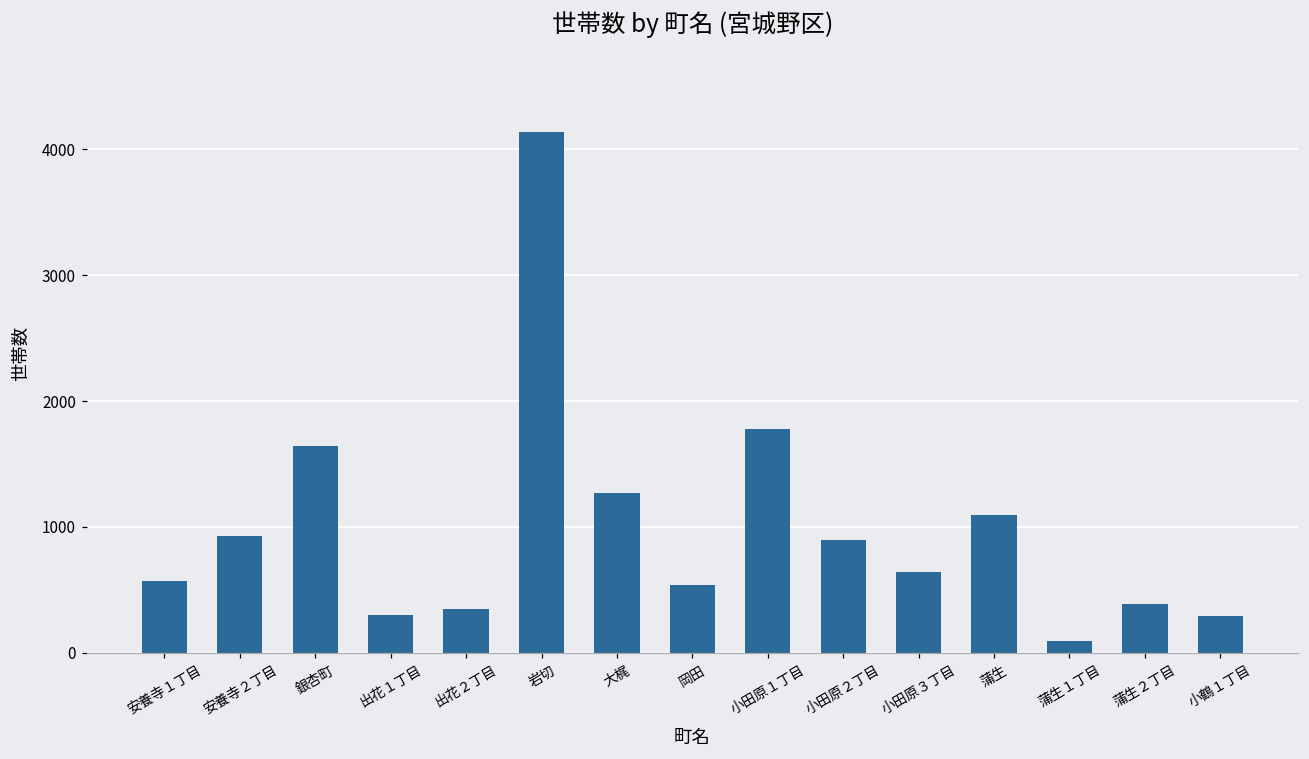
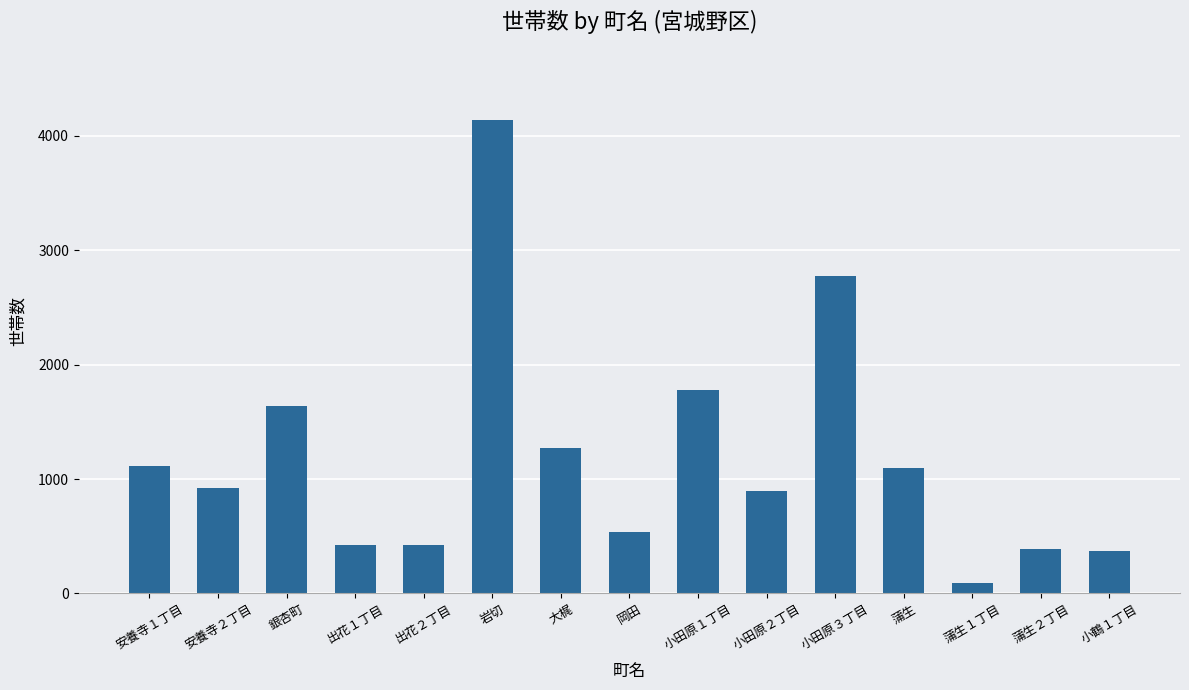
安養寺１丁目: 570 -> 1110
出花１丁目: 300 -> 420
出花２丁目: 350 -> 420
小田原３丁目: 650 -> 2770
小鶴１丁目: 300 -> 370
